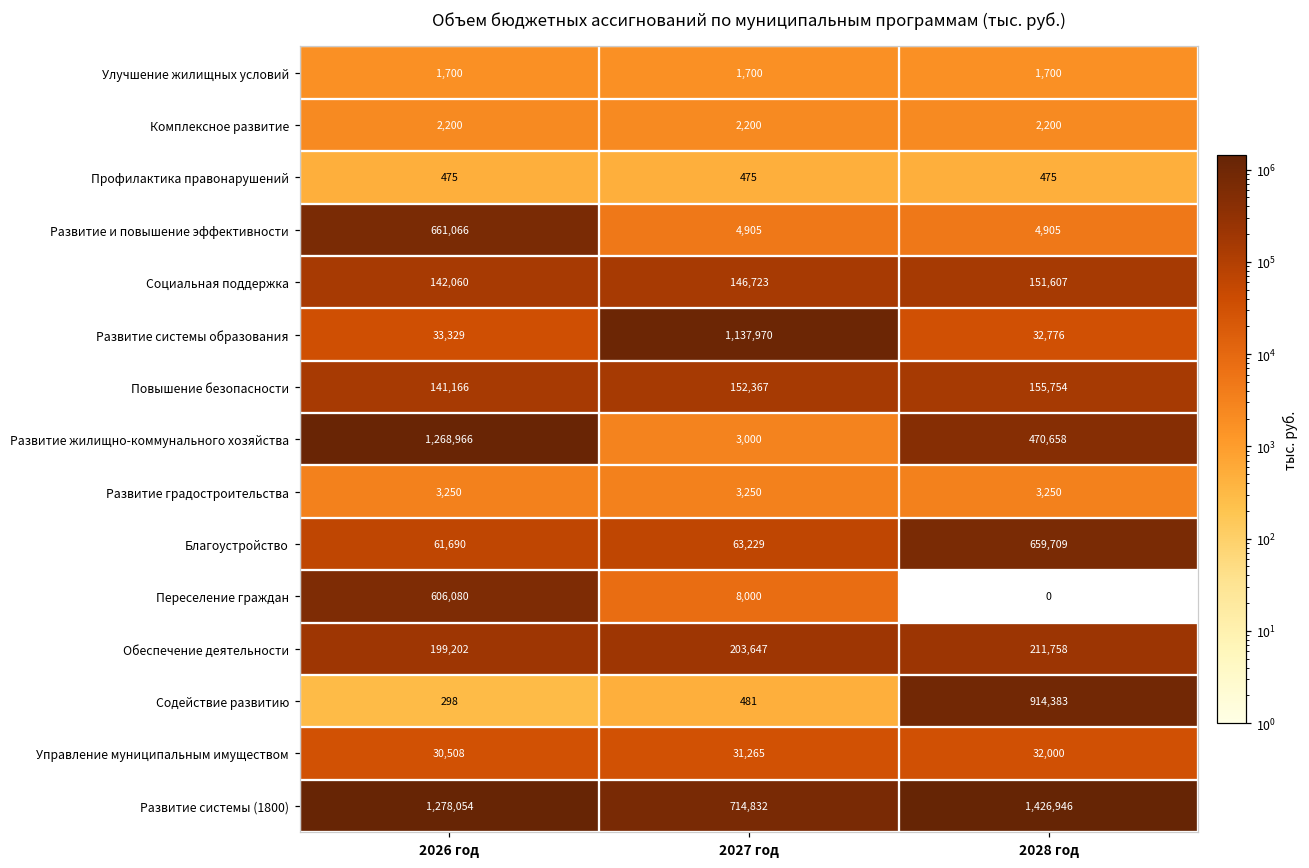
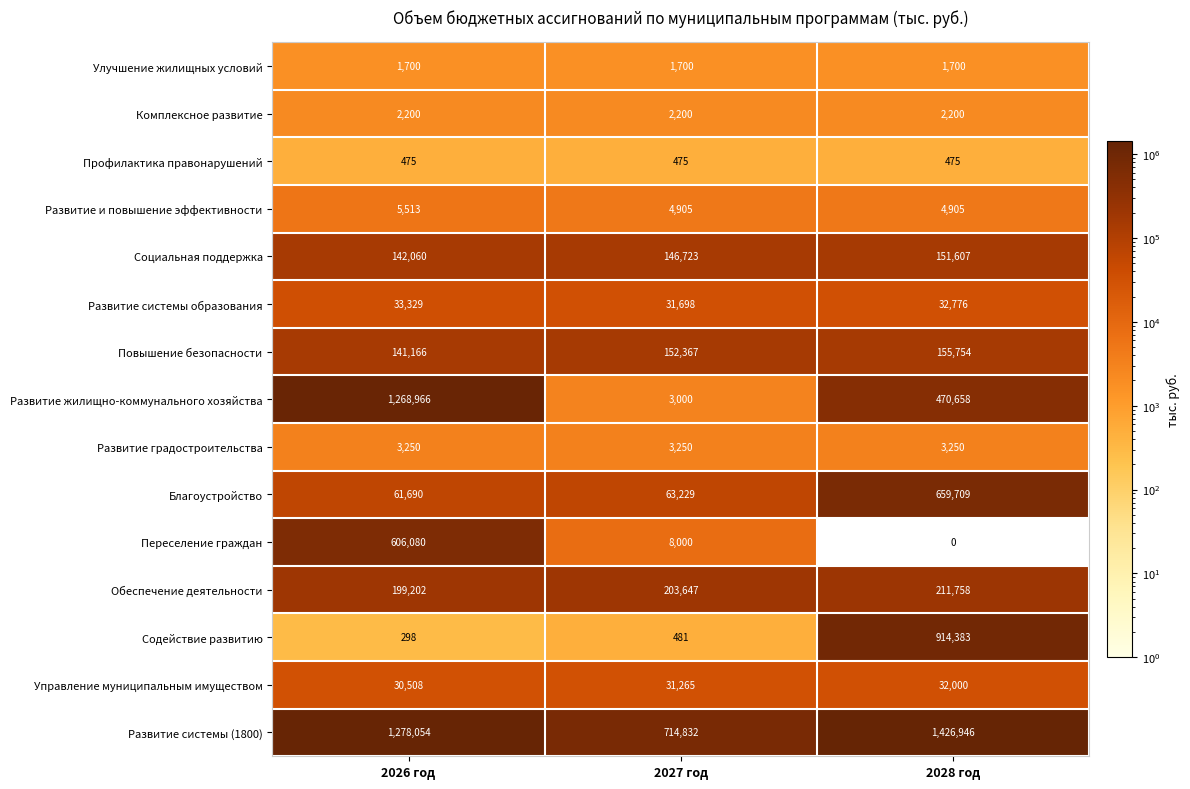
Развитие и повышение эффективности, 2026 год: 661,066 -> 5,513
Развитие системы образования, 2027 год: 1,137,970 -> 31,698
